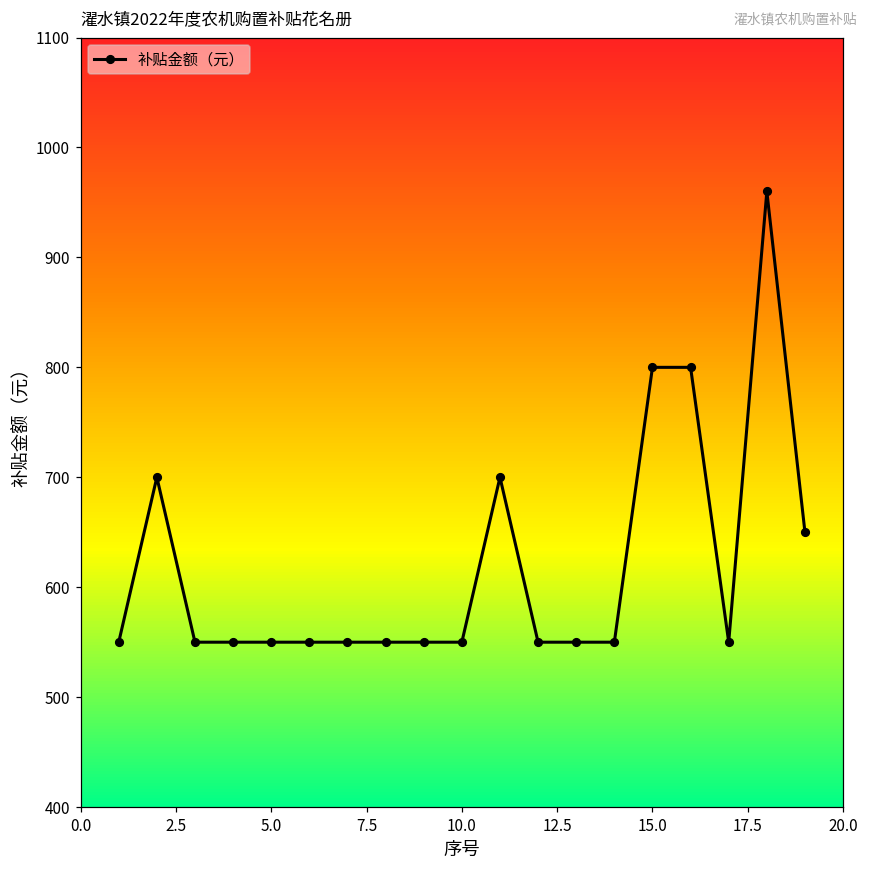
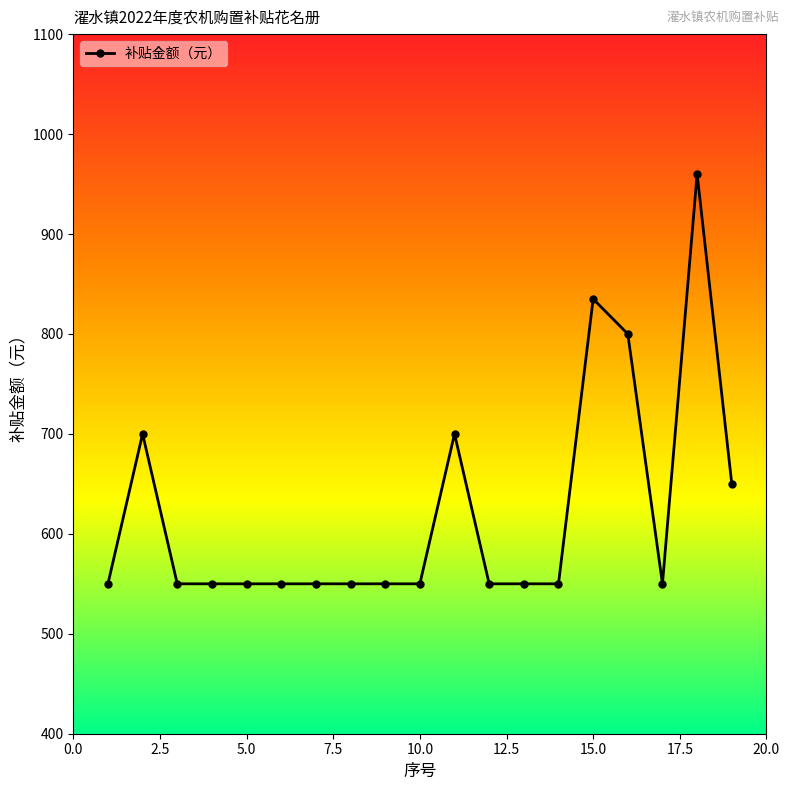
15.0: 800 -> 840
